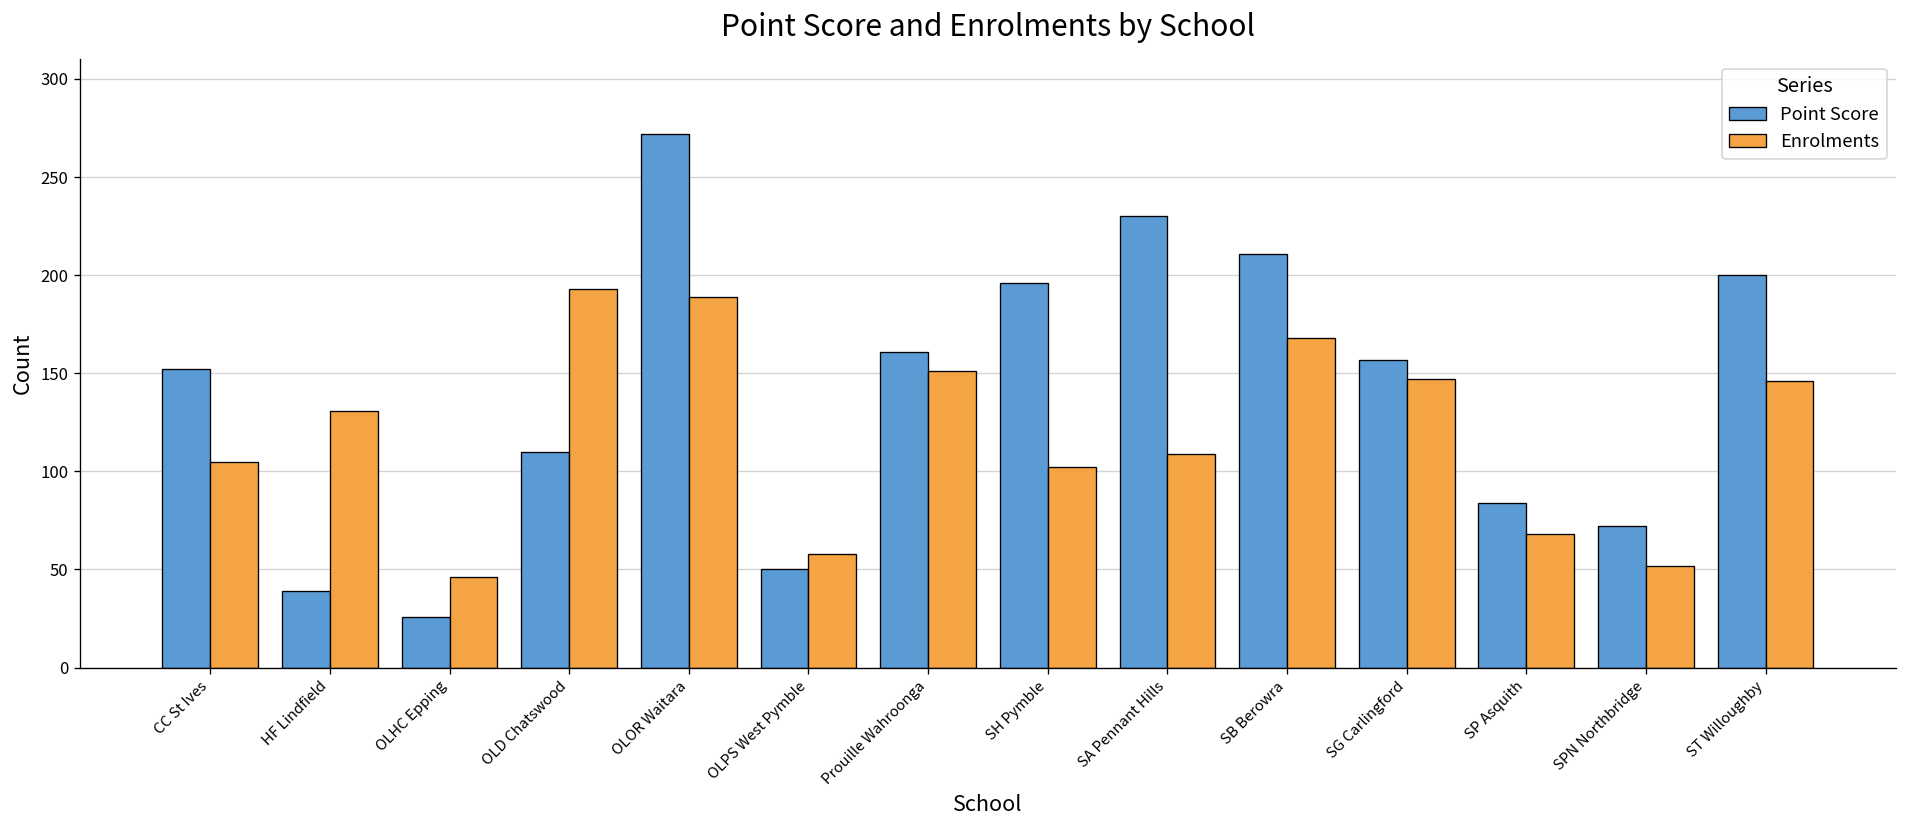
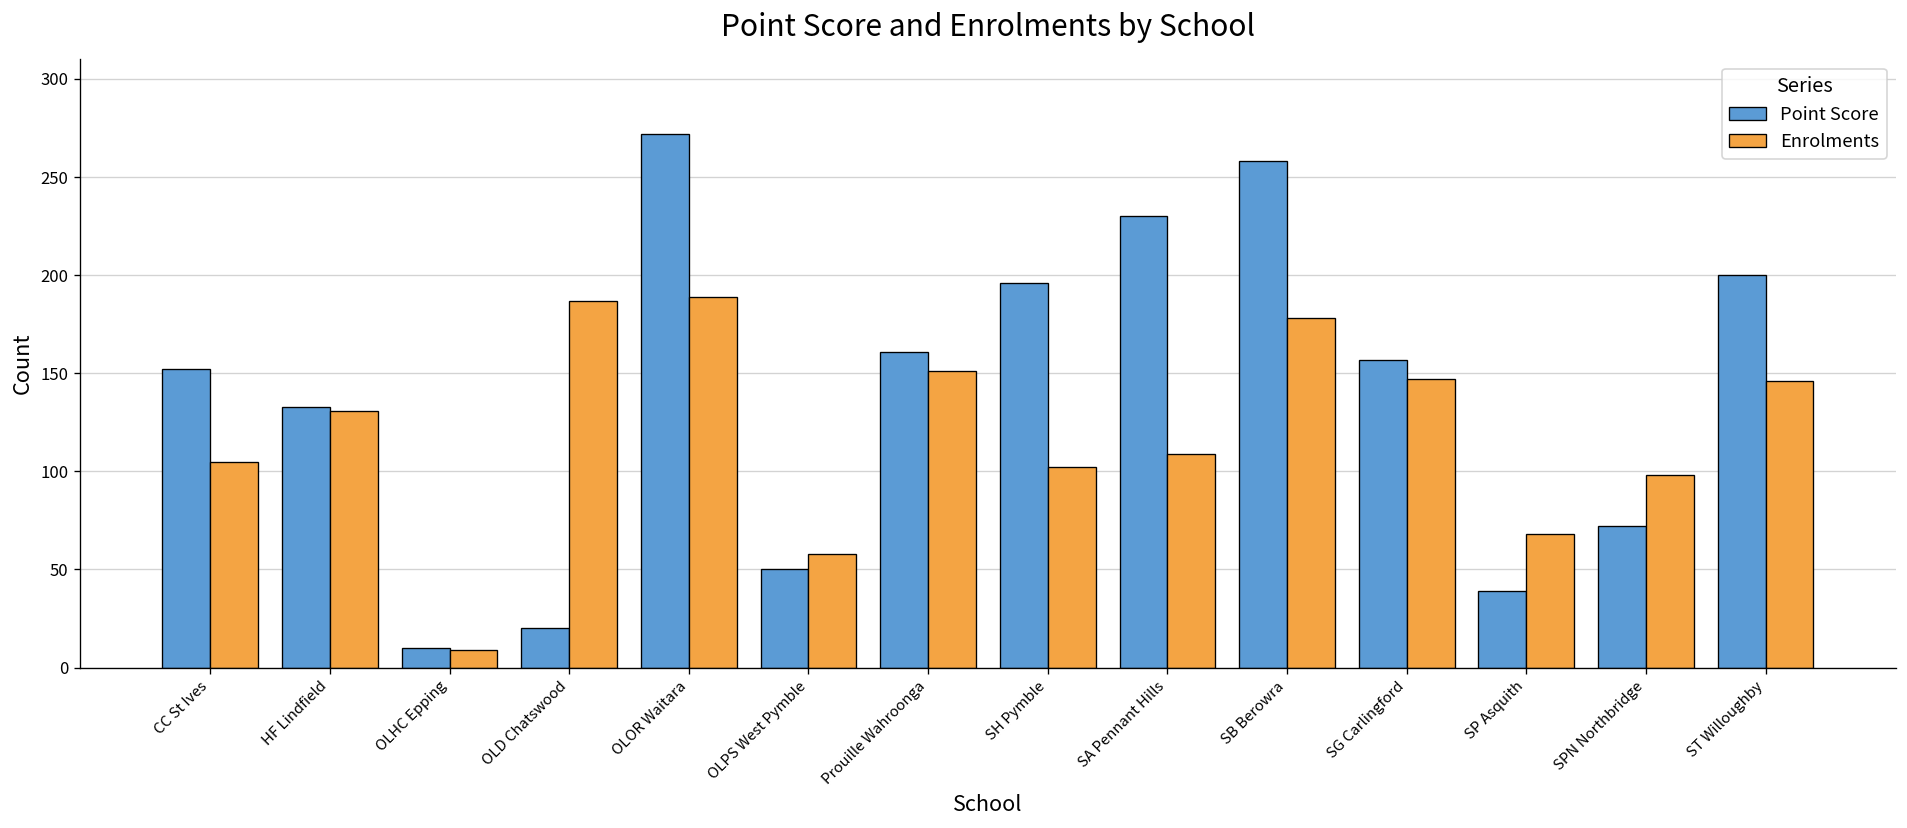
Point Score, HF Lindfield: 39 -> 133
Point Score, OLHC Epping: 26 -> 10
Enrolments, OLHC Epping: 46 -> 9
Point Score, OLD Chatswood: 110 -> 20
Enrolments, OLD Chatswood: 193 -> 187
Point Score, SB Berowra: 211 -> 258
Enrolments, SB Berowra: 168 -> 178
Point Score, SP Asquith: 84 -> 39
Enrolments, SPN Northbridge: 52 -> 98
